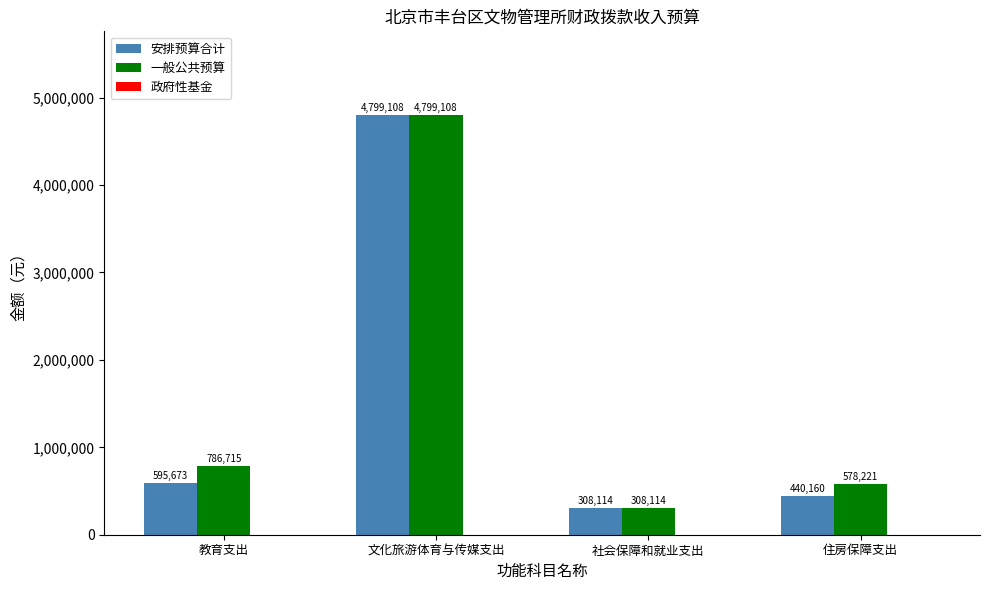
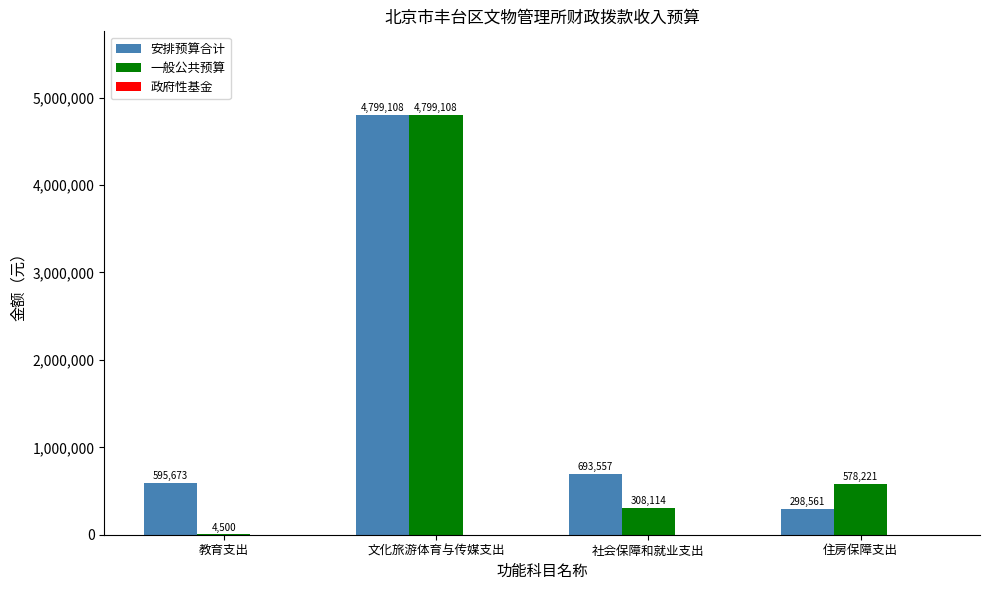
一般公共预算, 教育支出: 786,715 -> 4,500
安排预算合计, 社会保障和就业支出: 308,114 -> 693,557
安排预算合计, 住房保障支出: 440,160 -> 298,561
